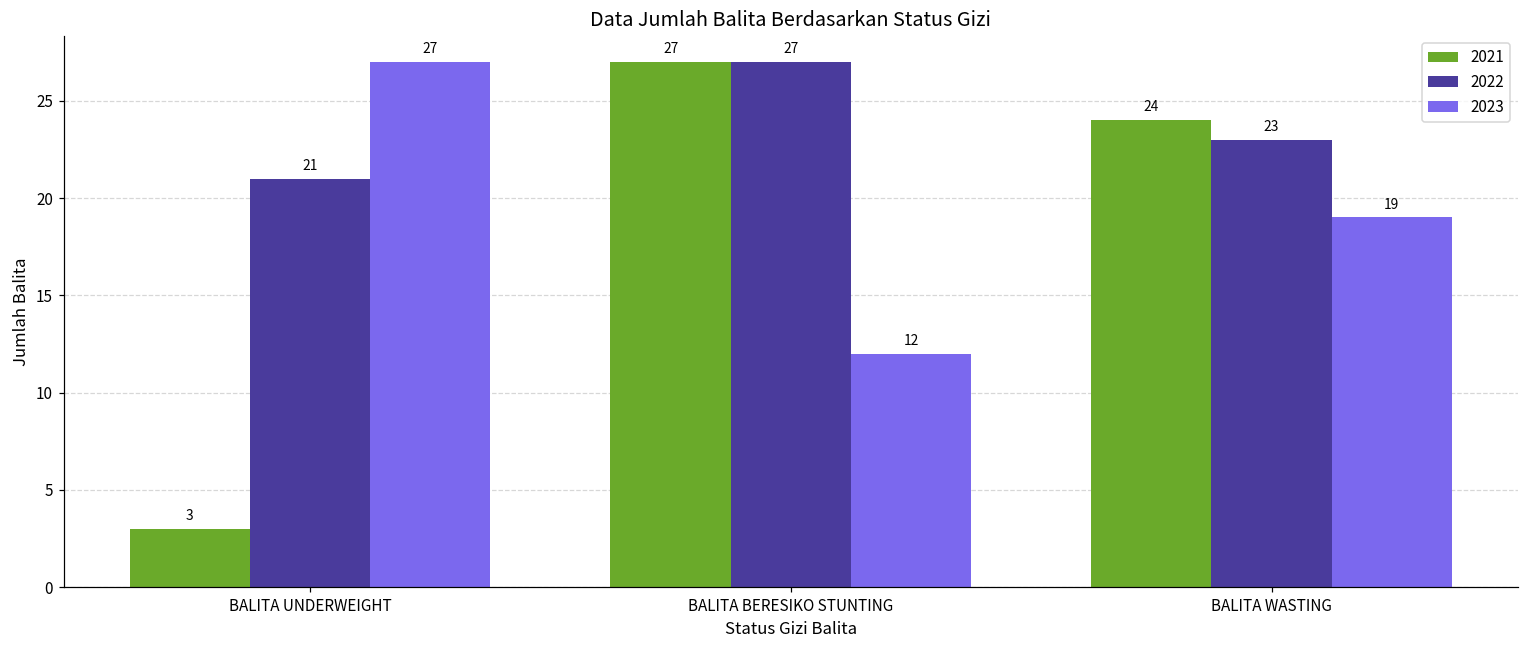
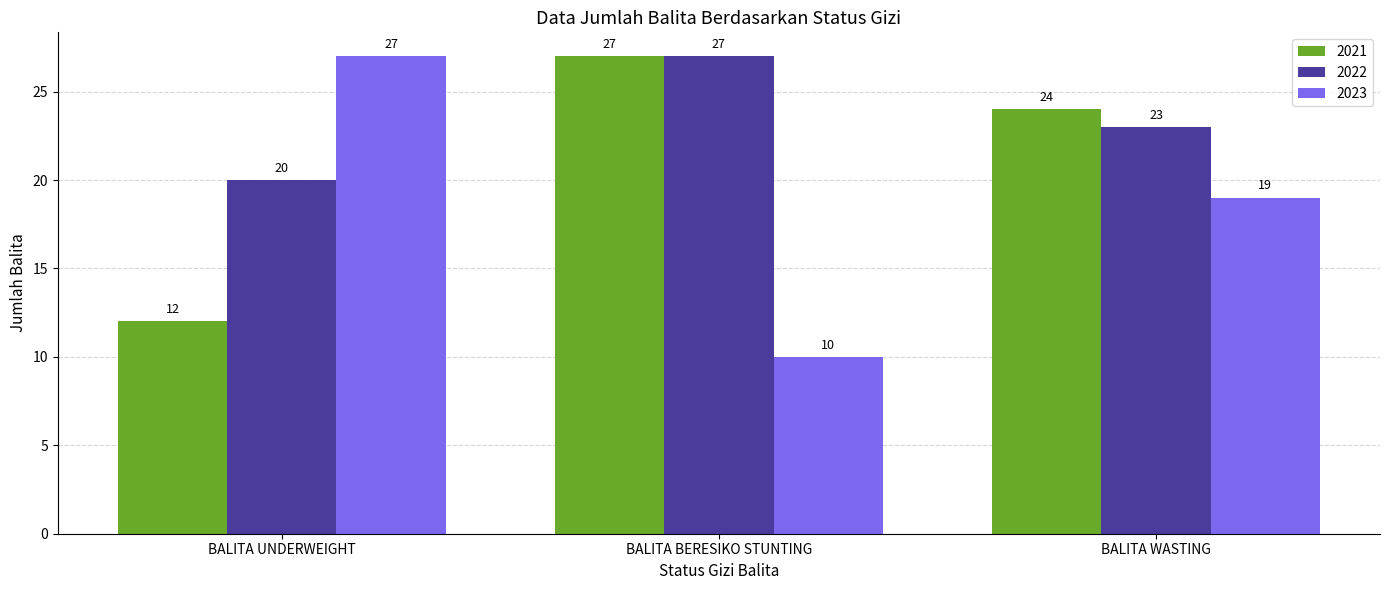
2021, BALITA UNDERWEIGHT: 3 -> 12
2022, BALITA UNDERWEIGHT: 21 -> 20
2023, BALITA BERESIKO STUNTING: 12 -> 10
